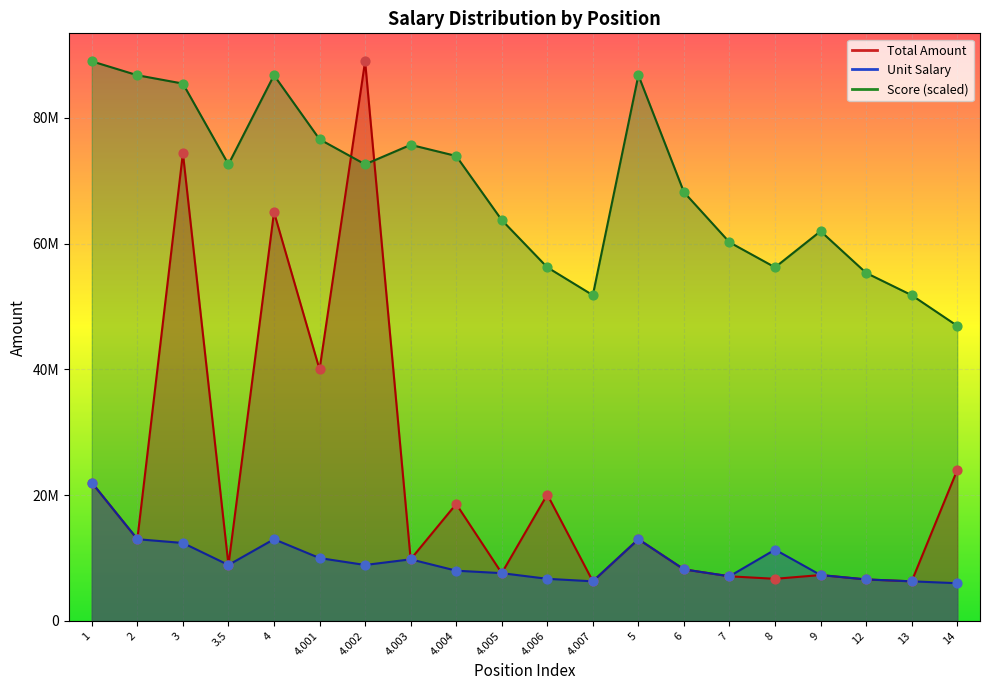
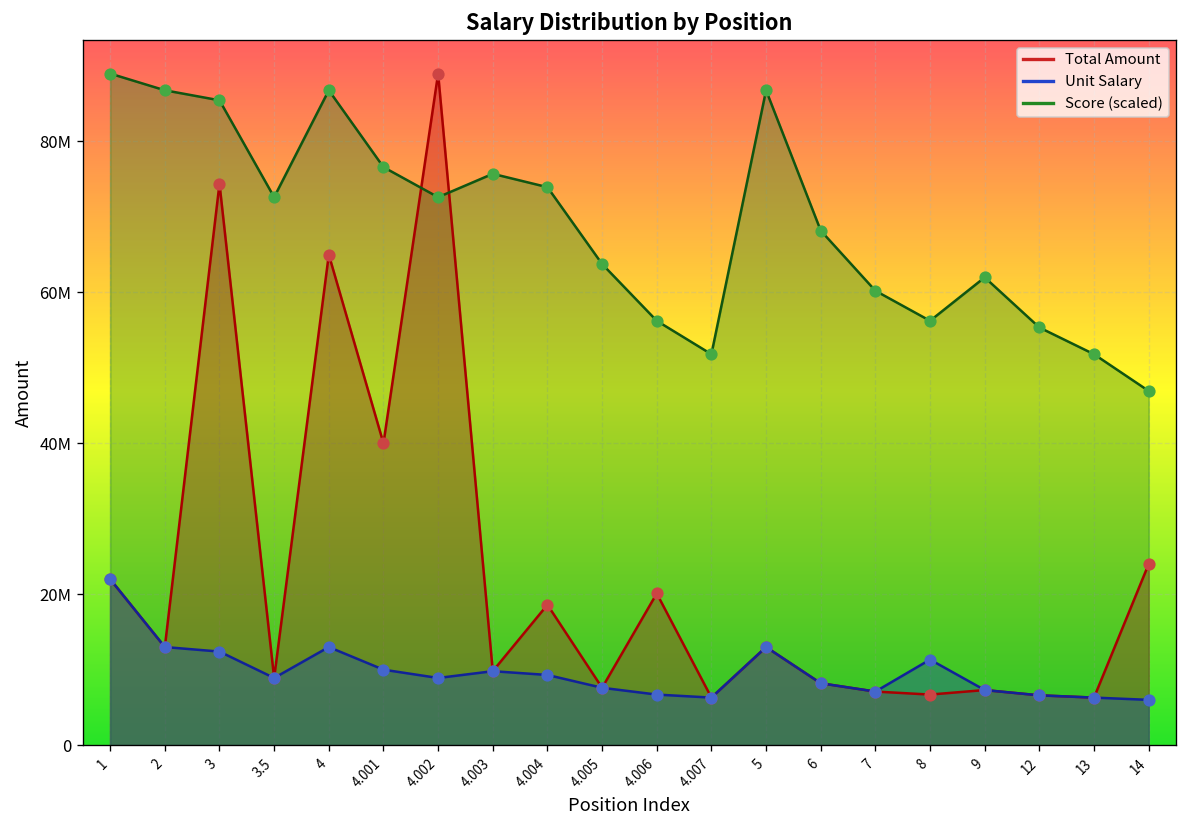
Unit Salary, 4.004: 8000000 -> 9000000
